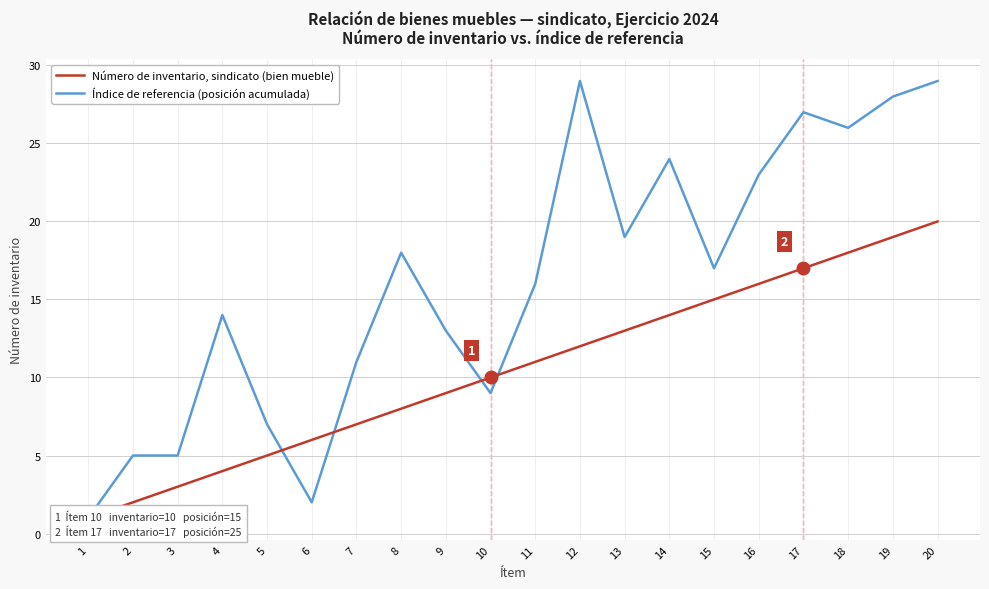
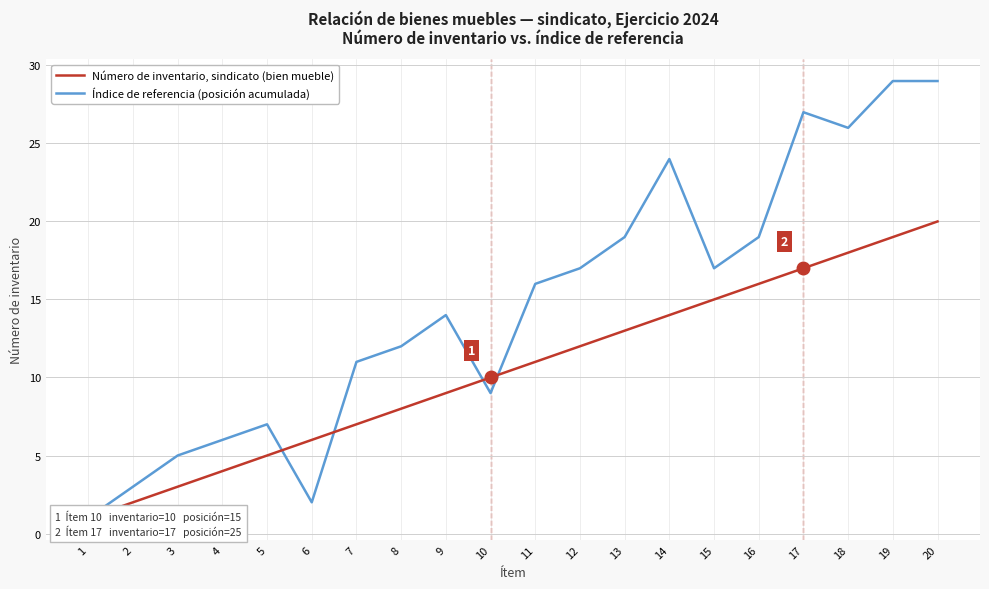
Índice de referencia (posición acumulada), 2: 5 -> 3
Índice de referencia (posición acumulada), 4: 14 -> 6
Índice de referencia (posición acumulada), 8: 18 -> 12
Índice de referencia (posición acumulada), 9: 13 -> 14
Índice de referencia (posición acumulada), 12: 29 -> 17
Índice de referencia (posición acumulada), 16: 23 -> 19
Índice de referencia (posición acumulada), 19: 28 -> 29
